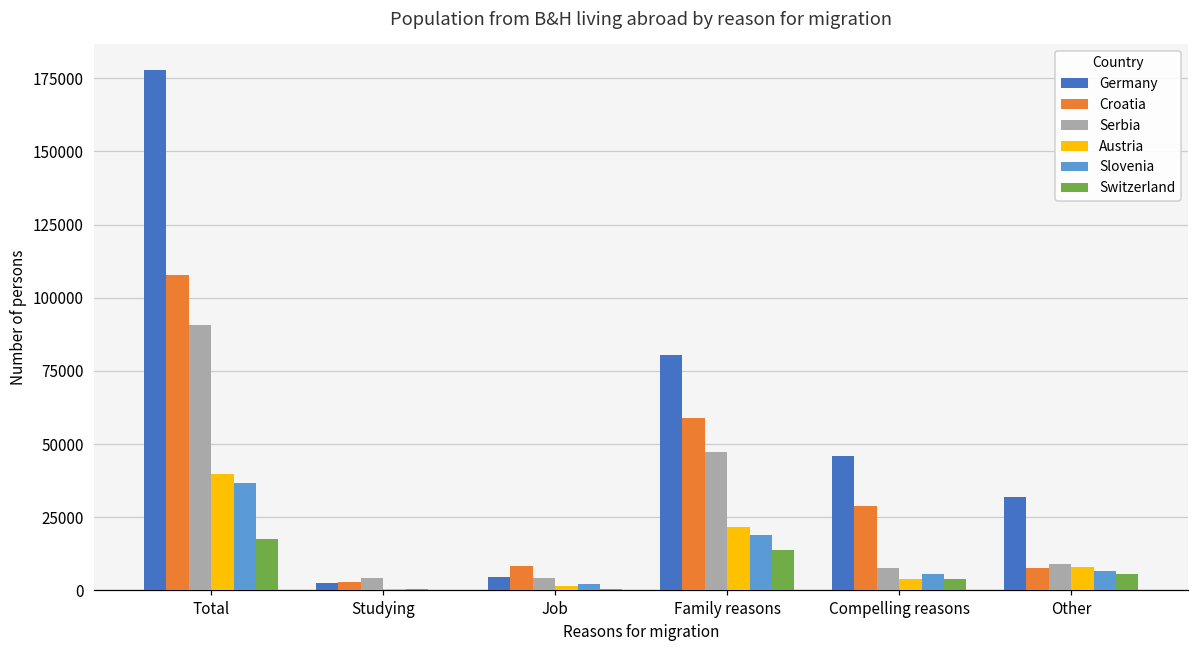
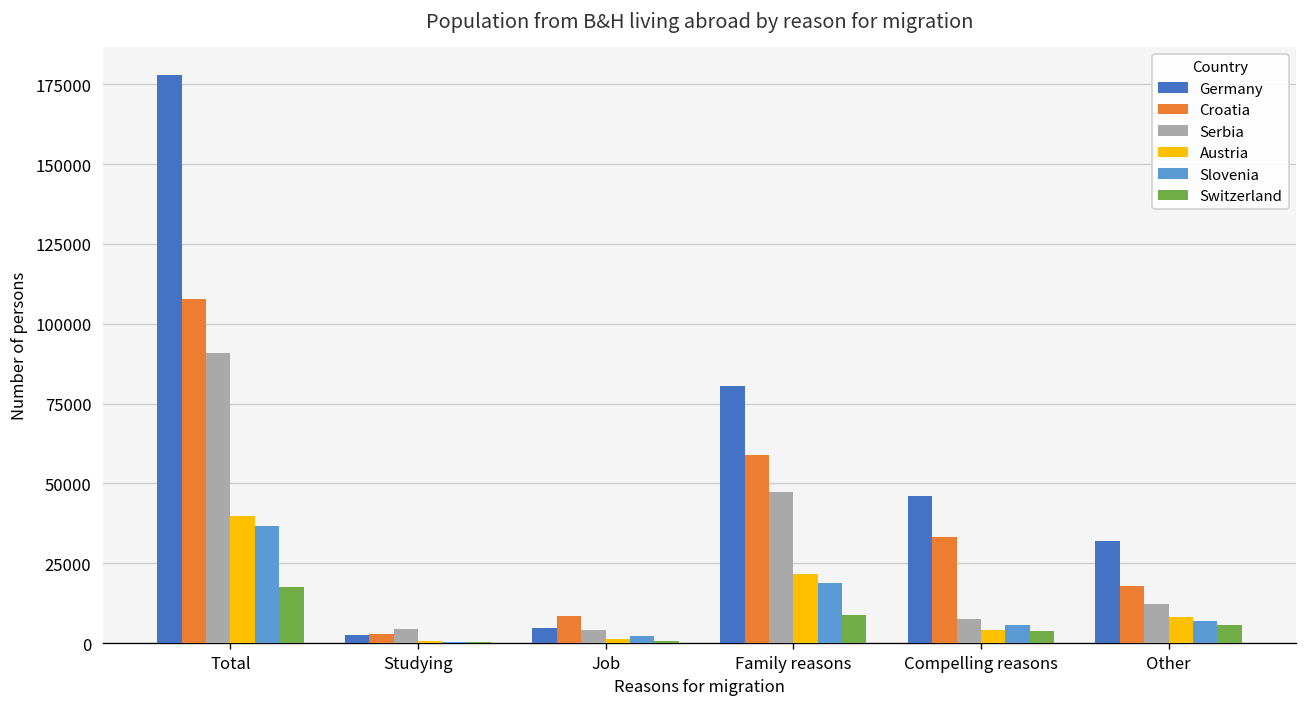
Switzerland, Family reasons: 14000 -> 9000
Croatia, Compelling reasons: 29000 -> 33000
Croatia, Other: 8000 -> 18000
Serbia, Other: 9000 -> 12000
